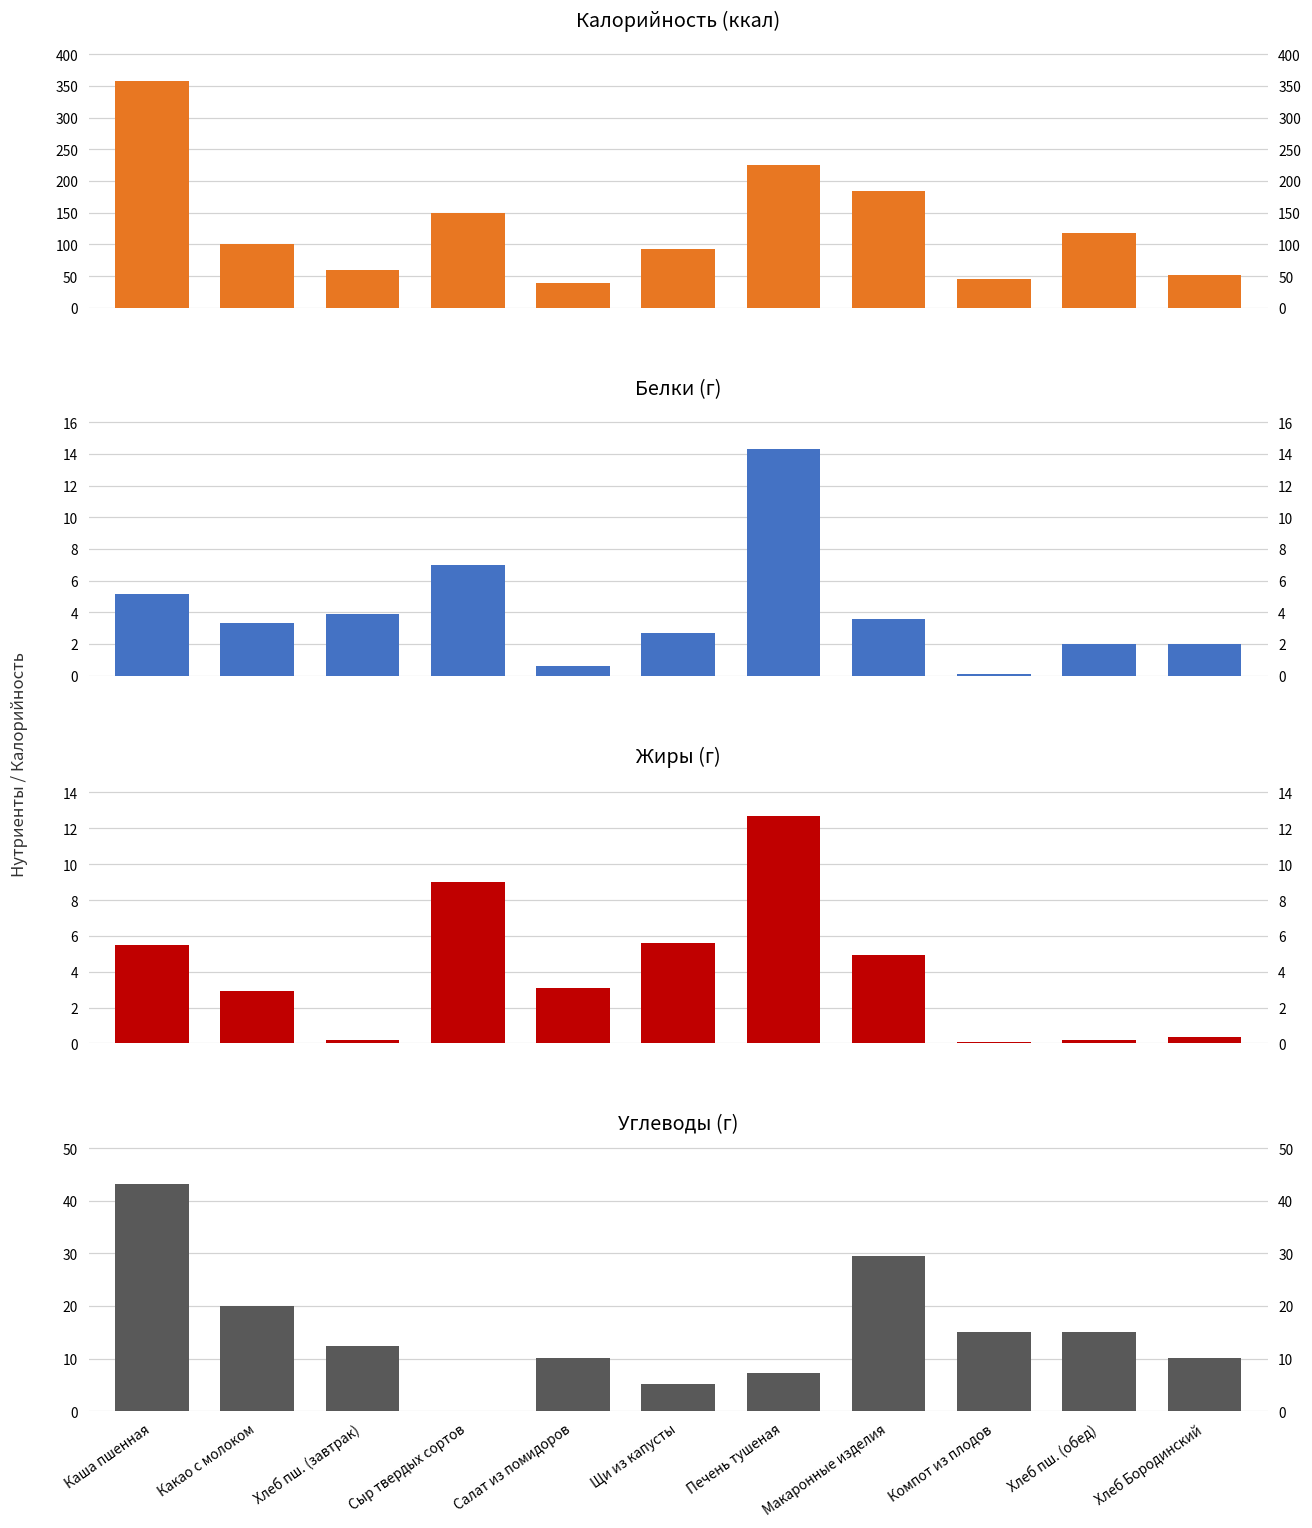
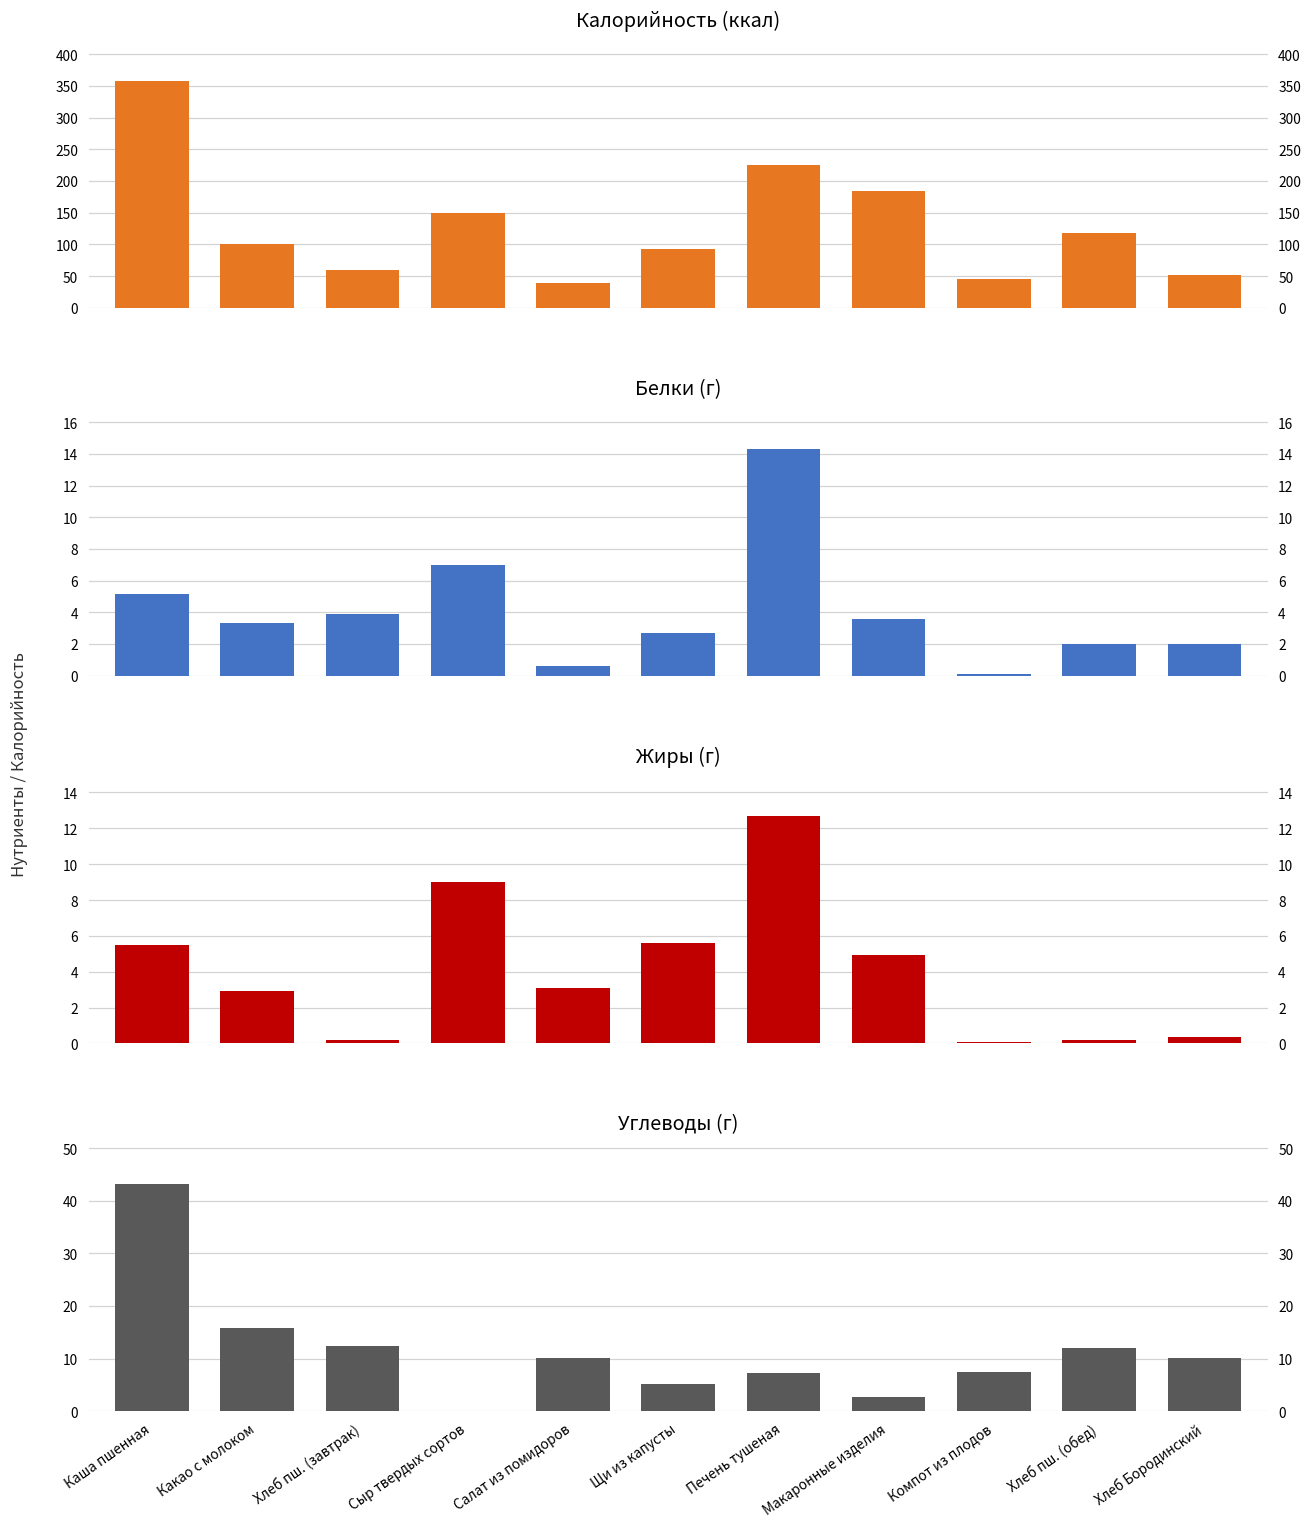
Углеводы (г), Какао с молоком: 20 -> 16
Углеводы (г), Макаронные изделия: 30 -> 3
Углеводы (г), Компот из плодов: 15 -> 7
Углеводы (г), Хлеб пш. (обед): 15 -> 12
